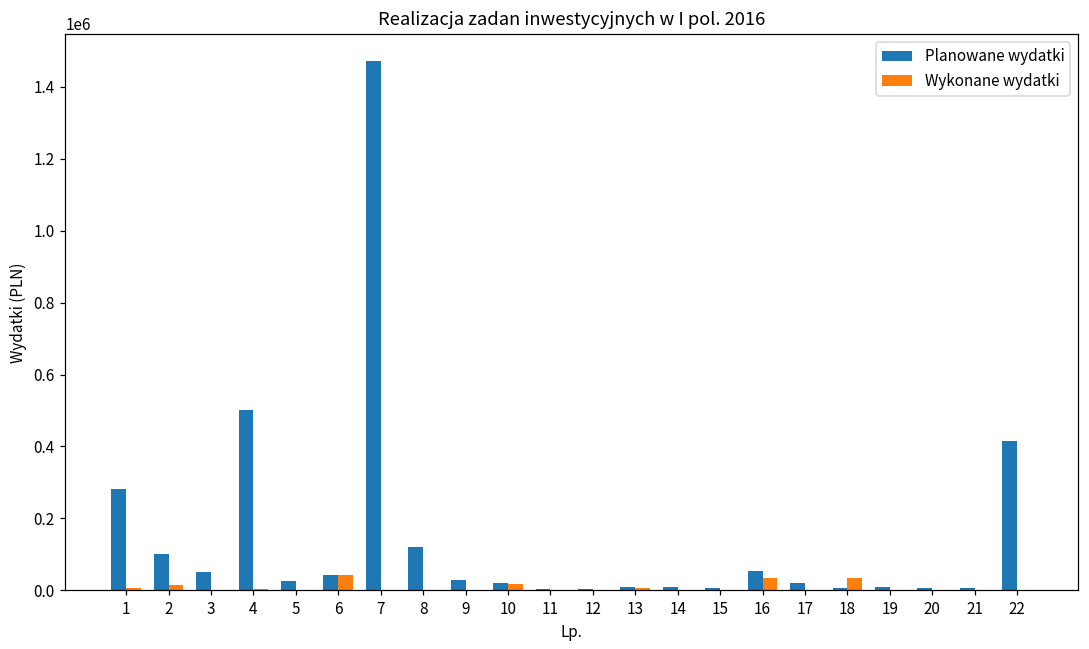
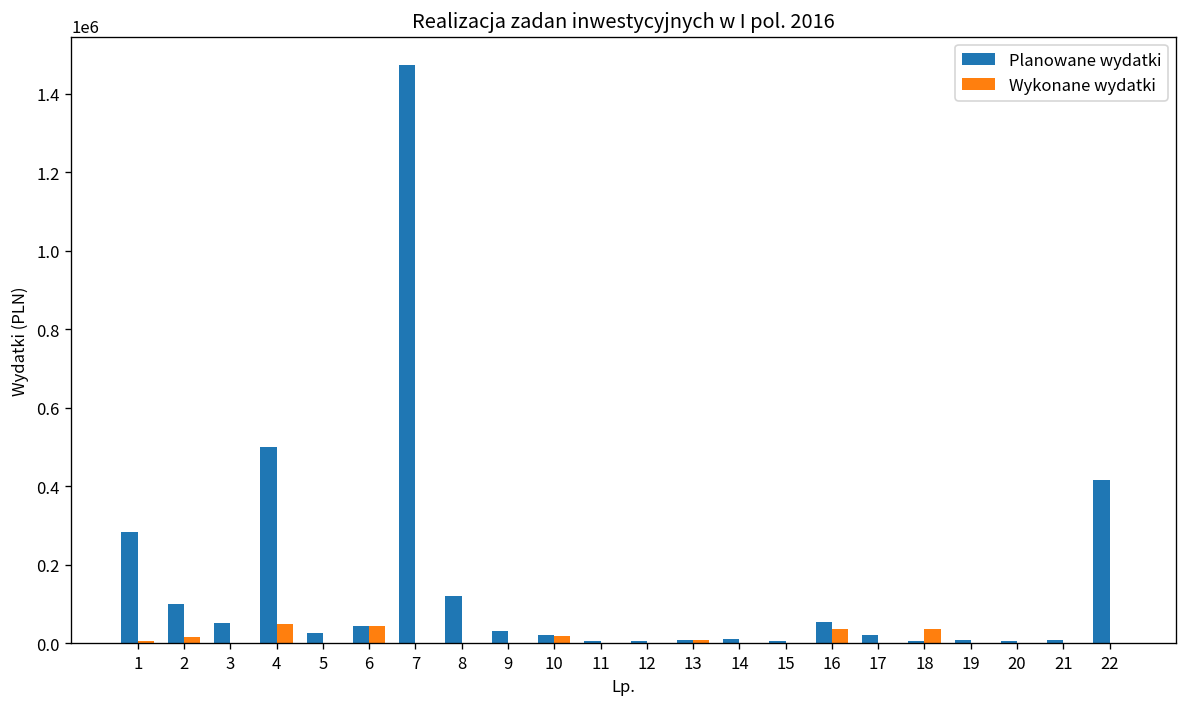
Wykonane wydatki, 4: 10000 -> 50000
